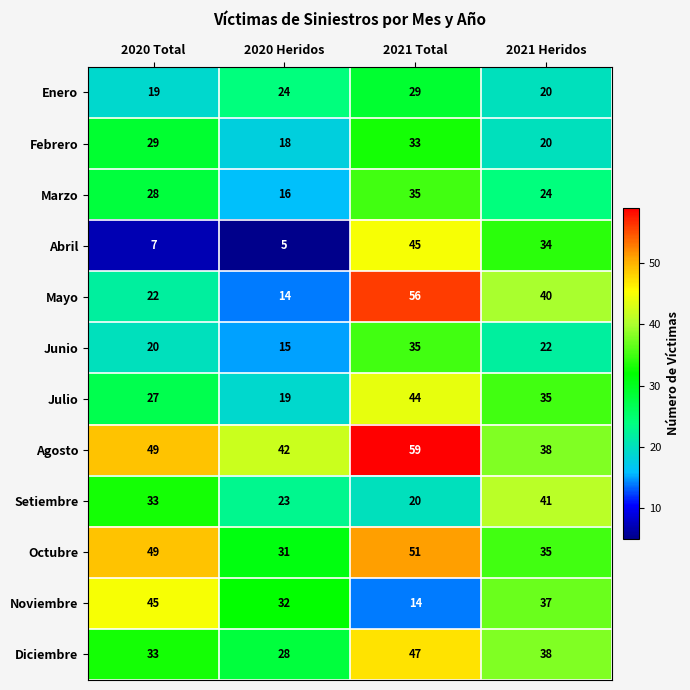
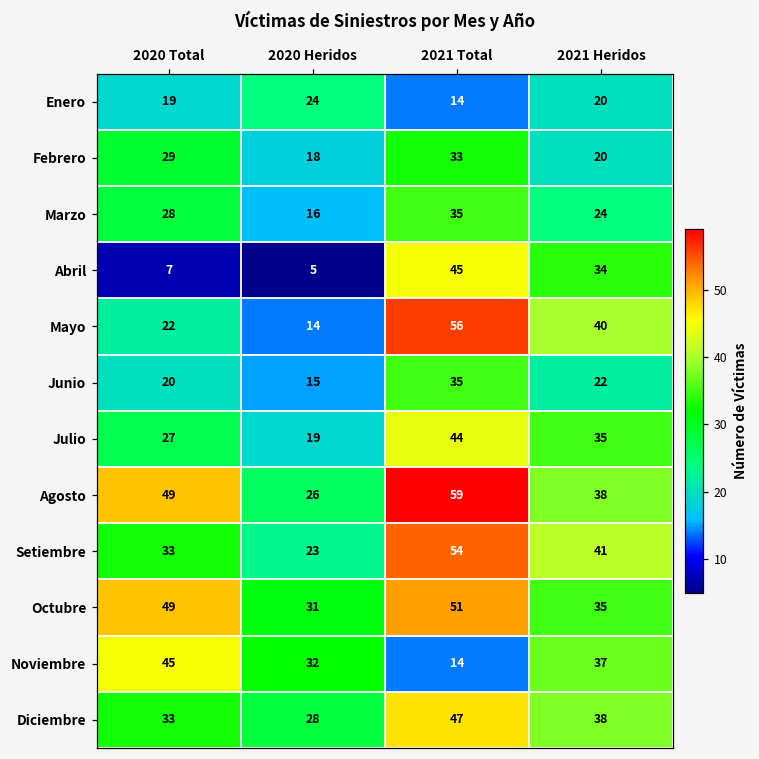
Enero, 2021 Total: 29 -> 14
Agosto, 2020 Heridos: 42 -> 26
Setiembre, 2021 Total: 20 -> 54
